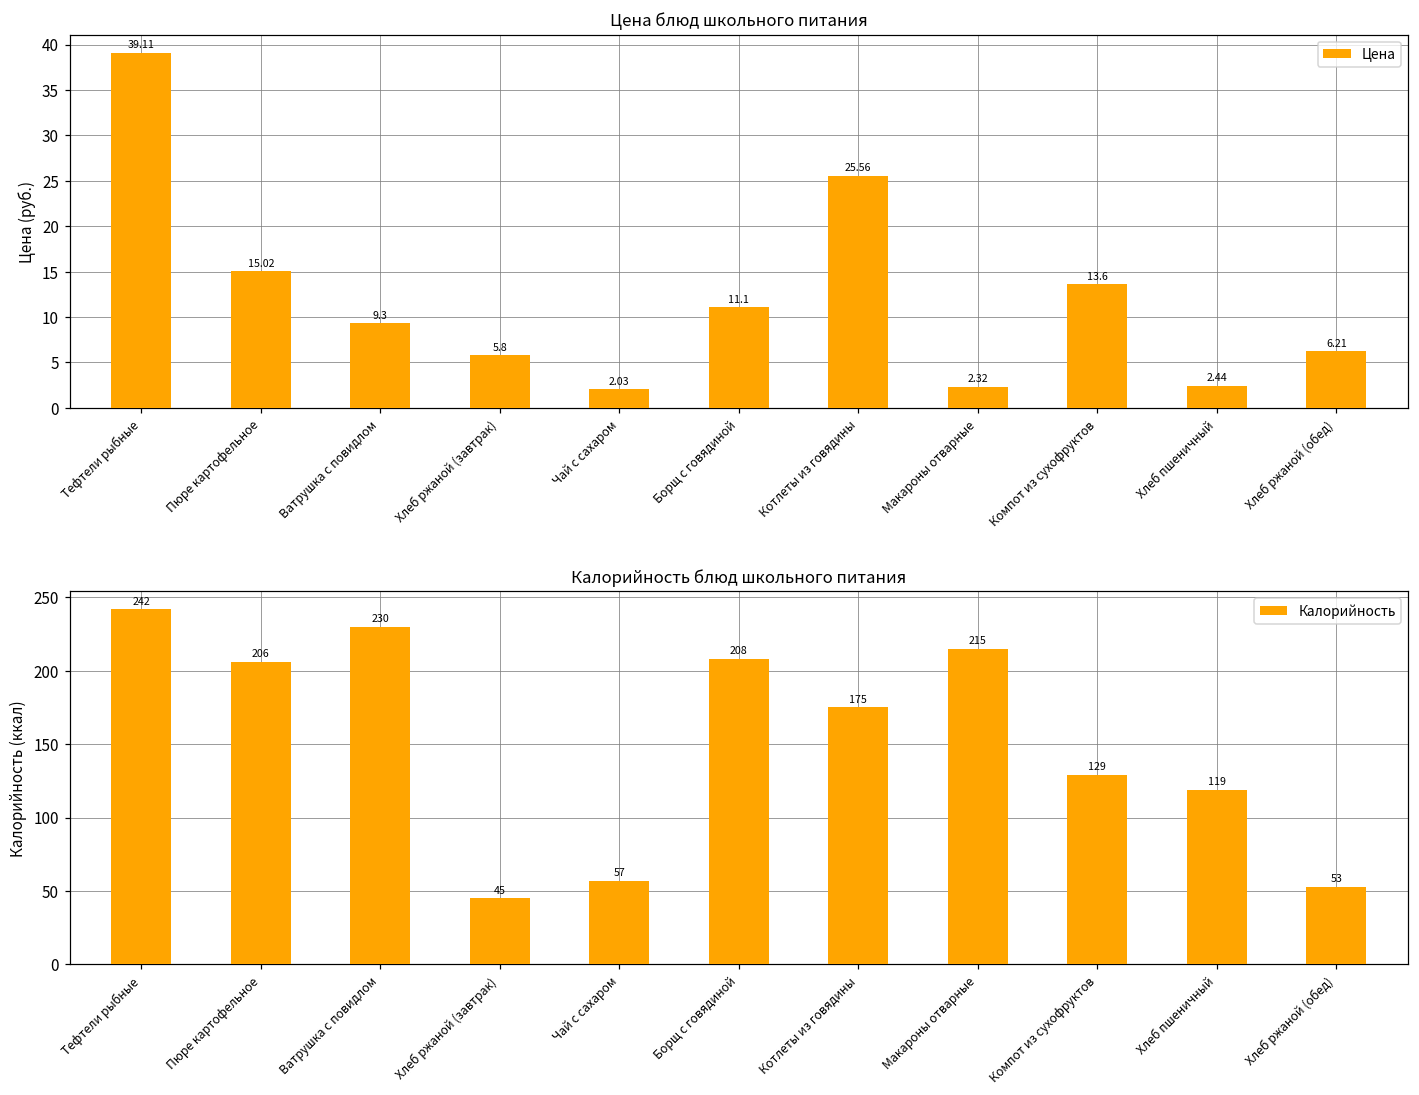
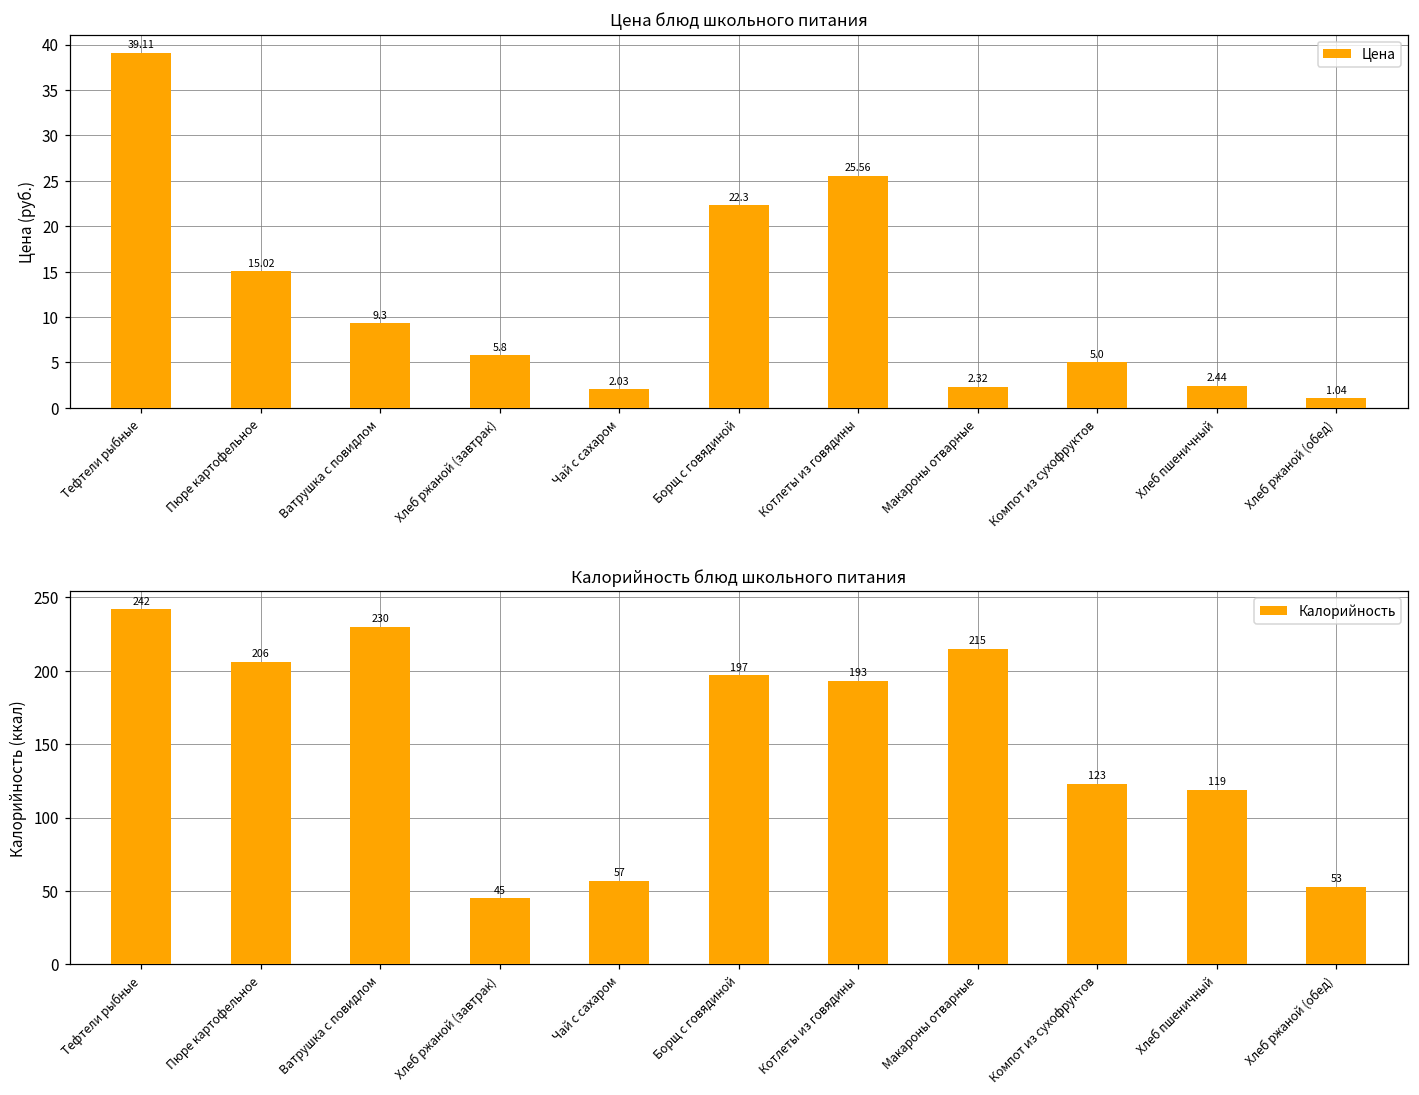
Цена блюд школьного питания, Борщ с говядиной: 11.1 -> 22.3
Цена блюд школьного питания, Компот из сухофруктов: 13.6 -> 5.0
Цена блюд школьного питания, Хлеб ржаной (обед): 6.21 -> 1.04
Калорийность блюд школьного питания, Борщ с говядиной: 208 -> 197
Калорийность блюд школьного питания, Котлеты из говядины: 175 -> 193
Калорийность блюд школьного питания, Компот из сухофруктов: 129 -> 123
